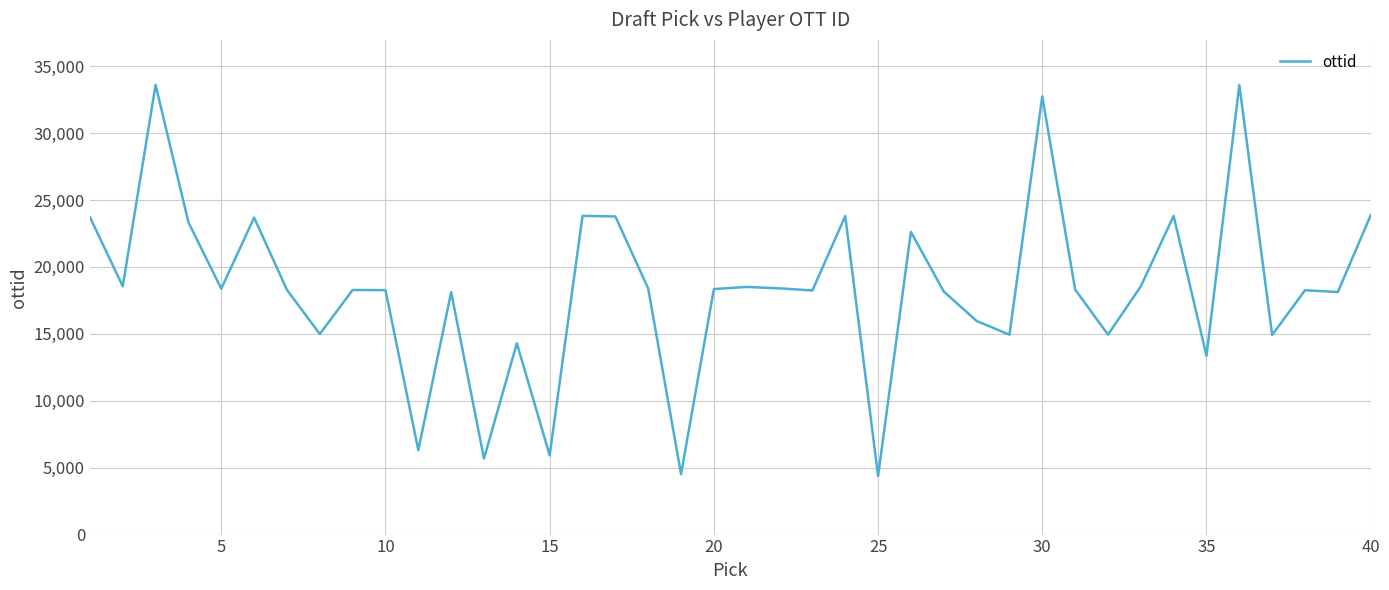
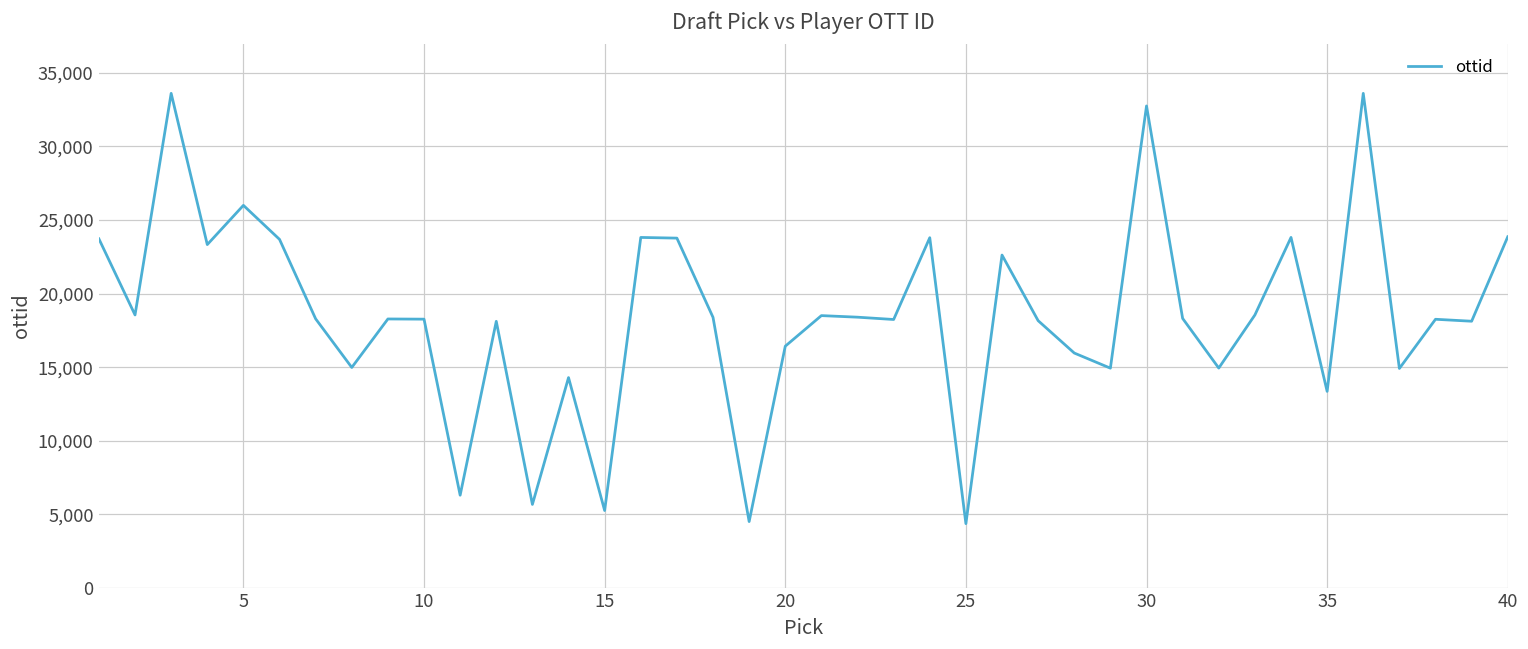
5: 18,400 -> 26,000
15: 5,900 -> 5,300
20: 18,300 -> 16,400
